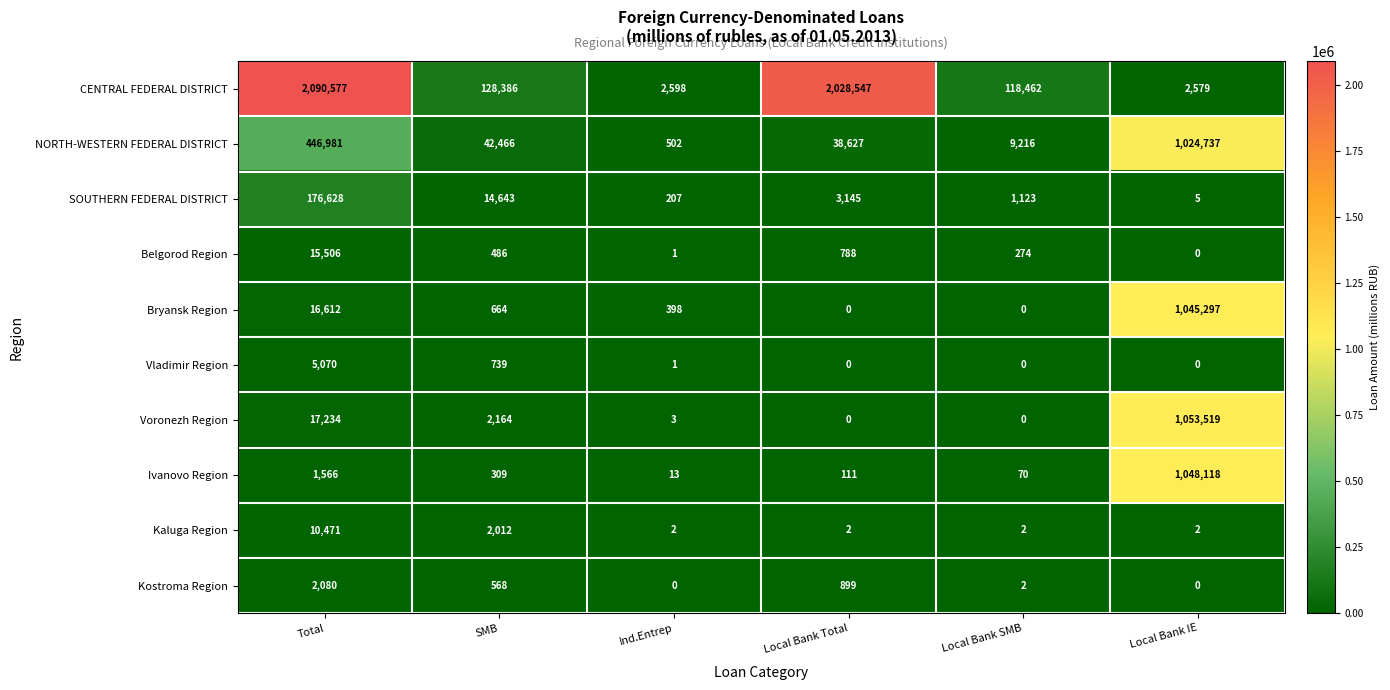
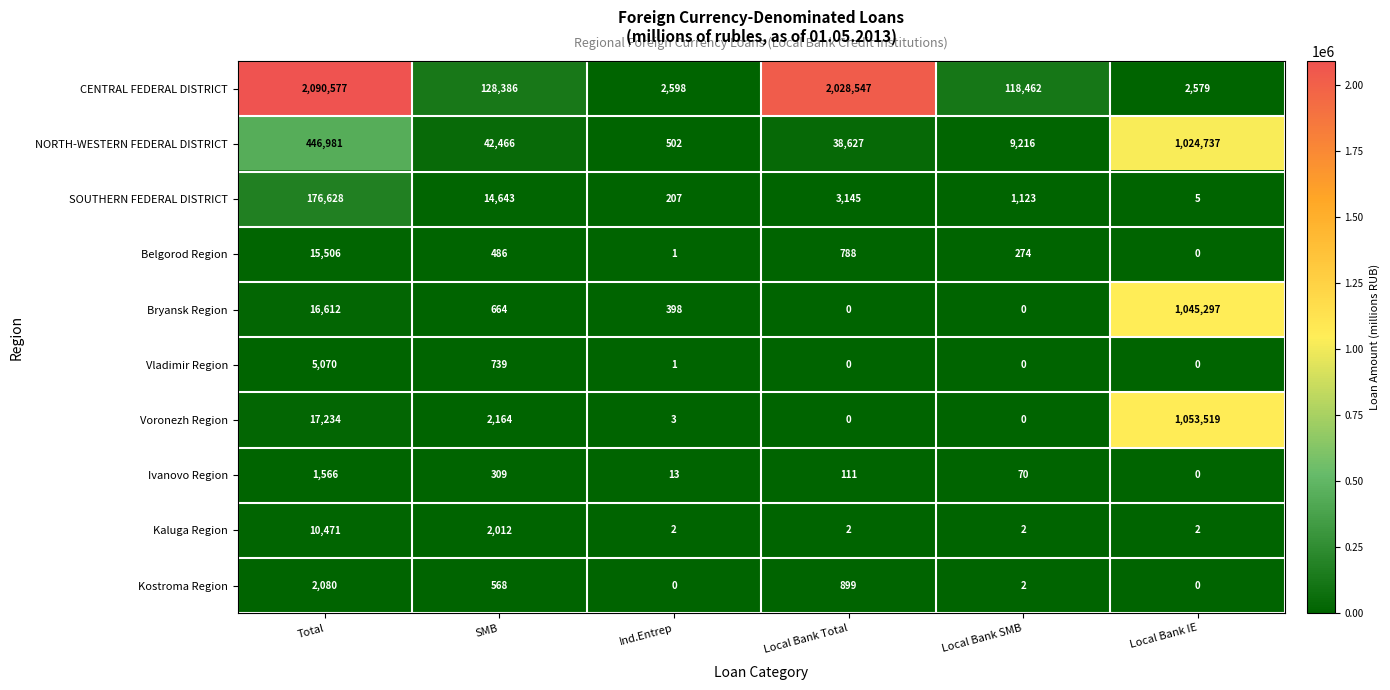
Ivanovo Region, Local Bank IE: 1,048,118 -> 0
